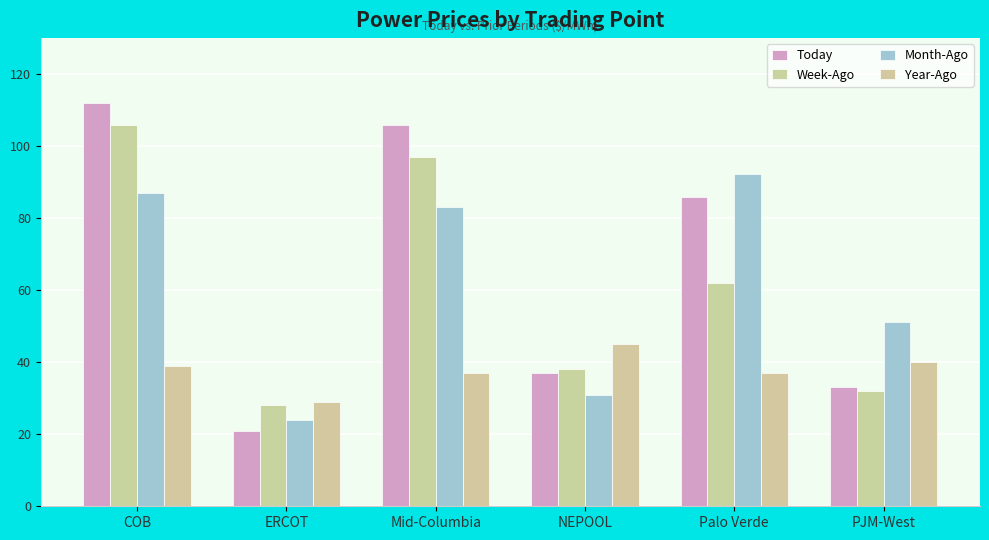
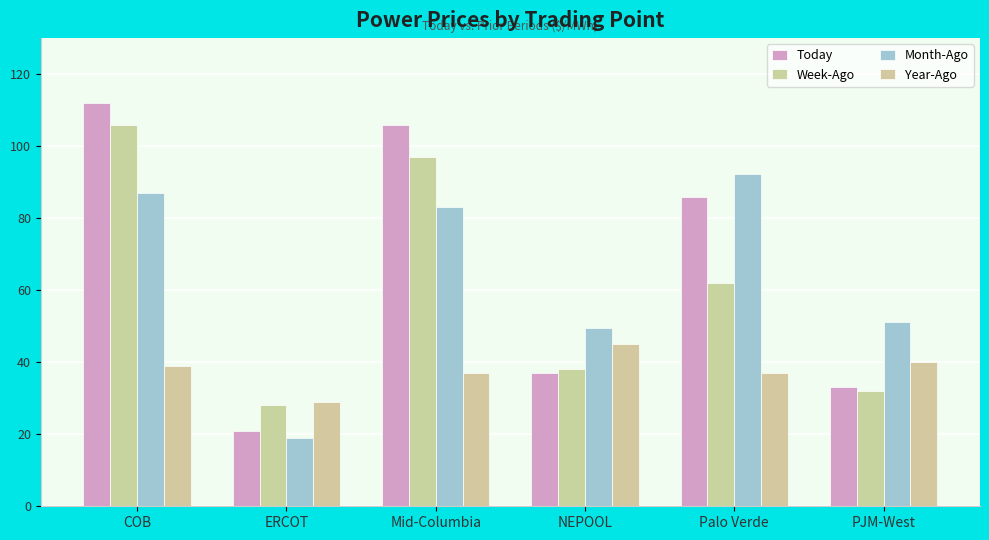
Month-Ago, ERCOT: 24 -> 19
Month-Ago, NEPOOL: 31 -> 50
